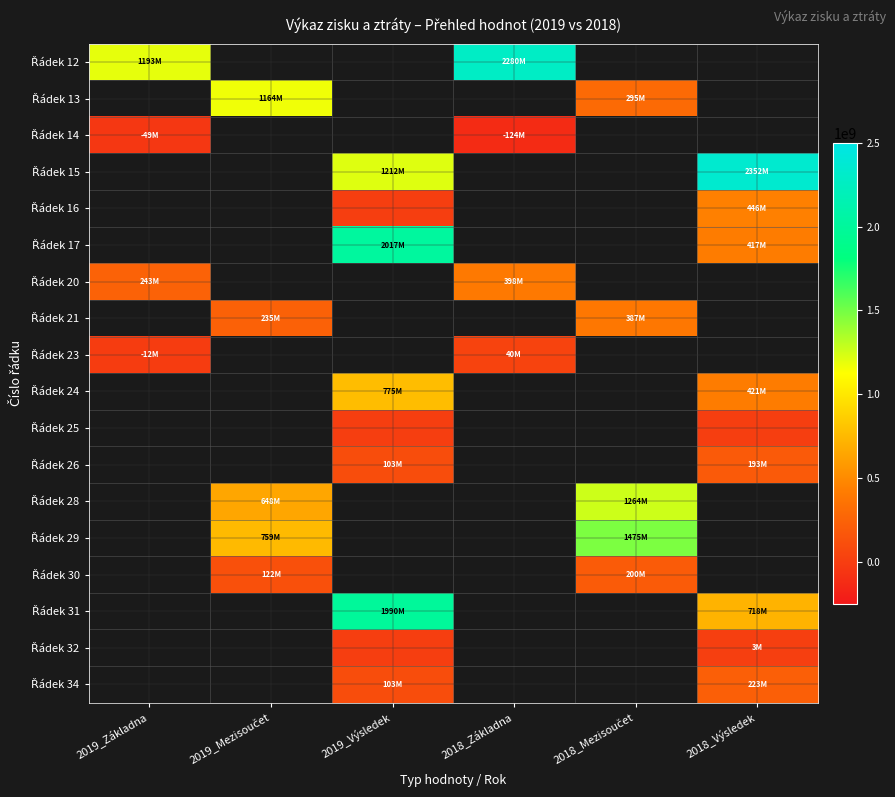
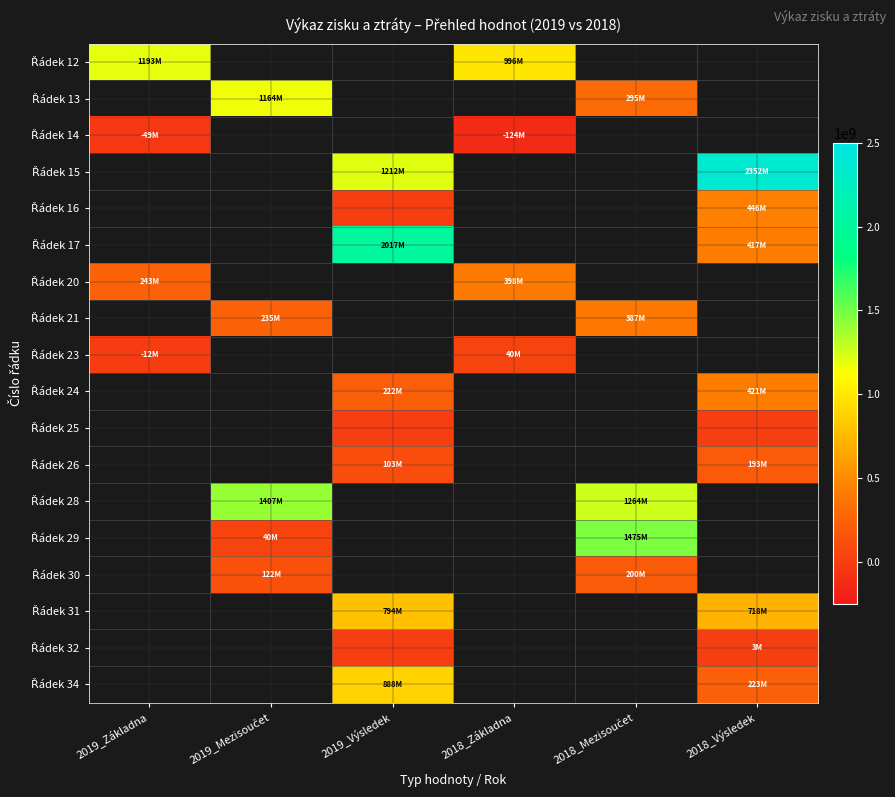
Řádek 12, 2018_Základna: 2280M -> 996M
Řádek 24, 2019_Výsledek: 775M -> 222M
Řádek 28, 2019_Mezisoučet: 648M -> 1407M
Řádek 29, 2019_Mezisoučet: 759M -> 40M
Řádek 31, 2019_Výsledek: 1990M -> 794M
Řádek 34, 2019_Výsledek: 103M -> 888M
